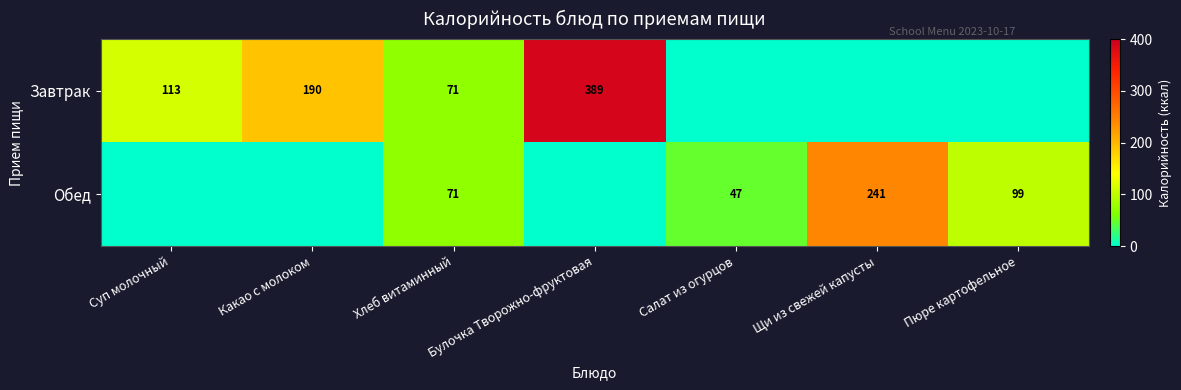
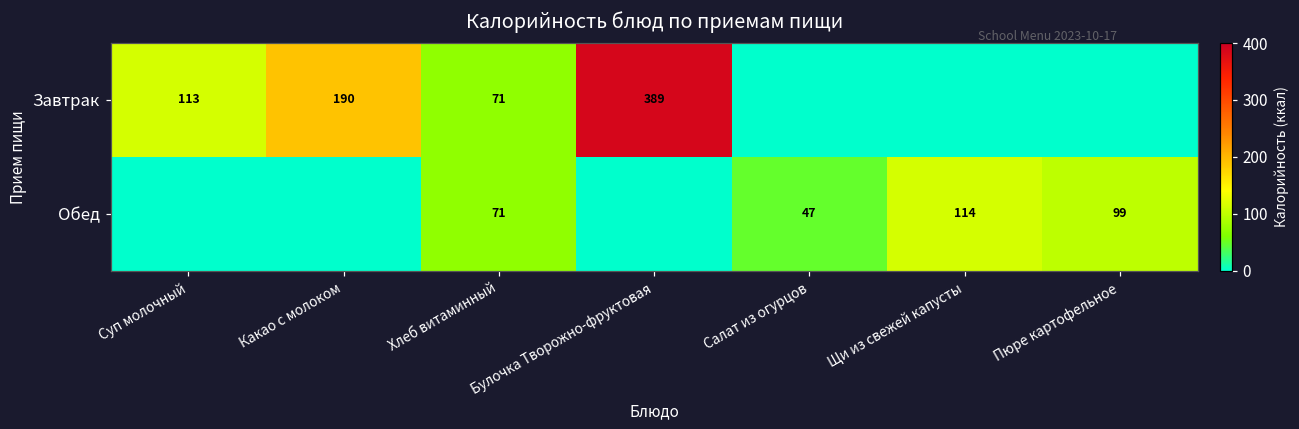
Обед, Щи из свежей капусты: 241 -> 114
